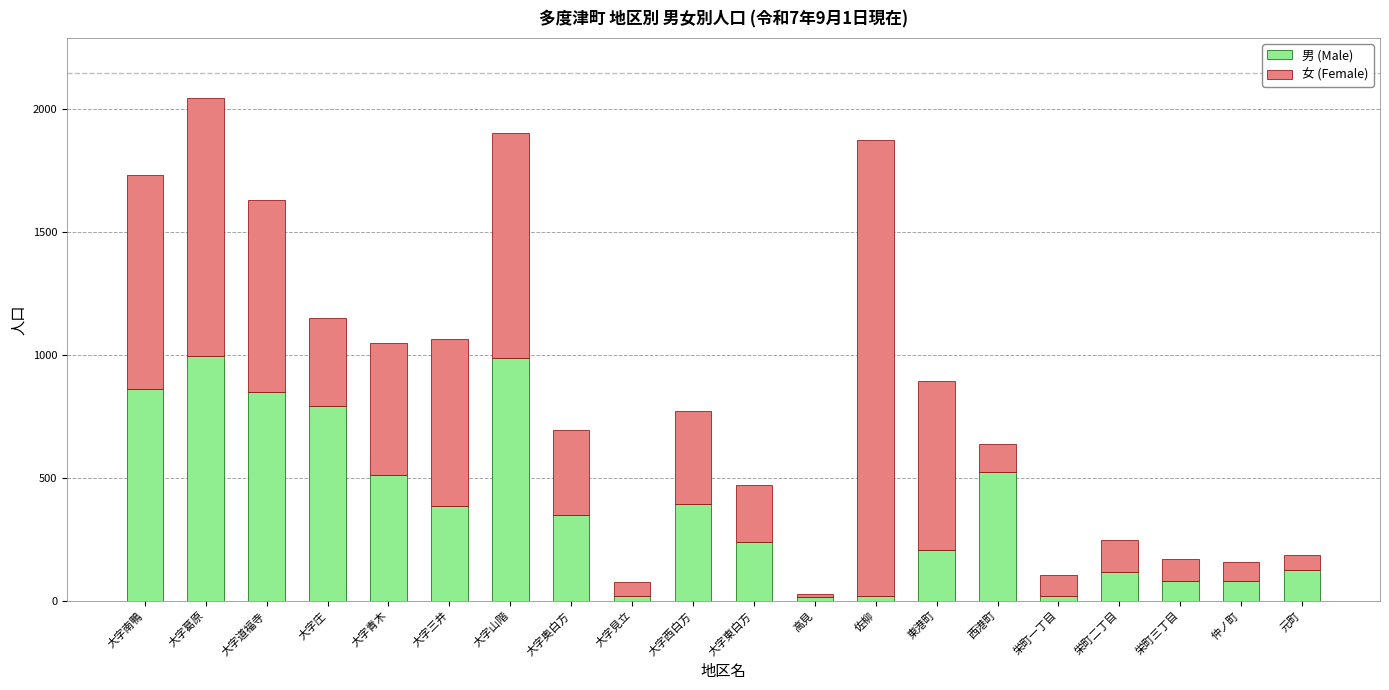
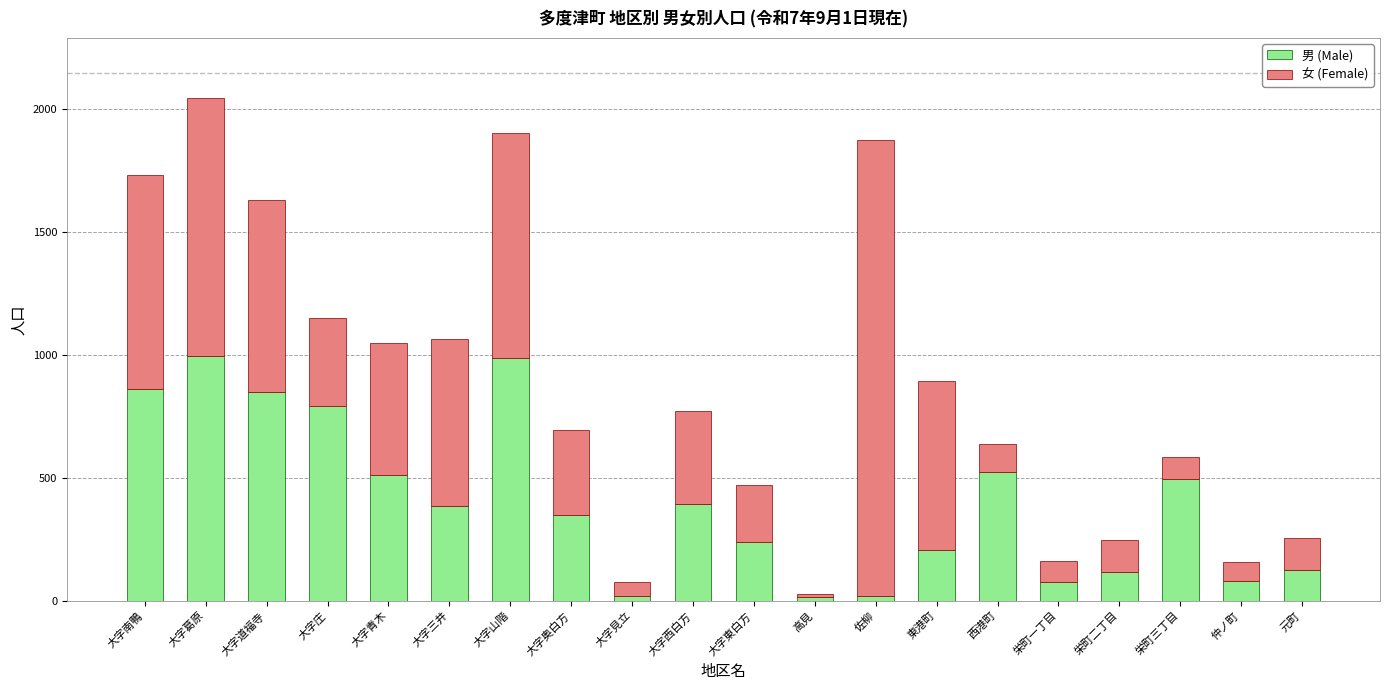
男 (Male), 栄町一丁目: 20 -> 80
男 (Male), 栄町三丁目: 80 -> 500
女 (Female), 元町: 60 -> 130
